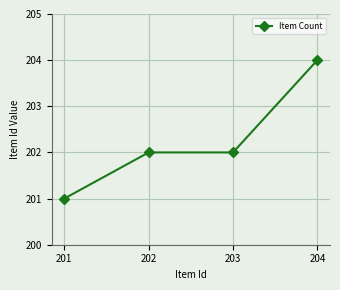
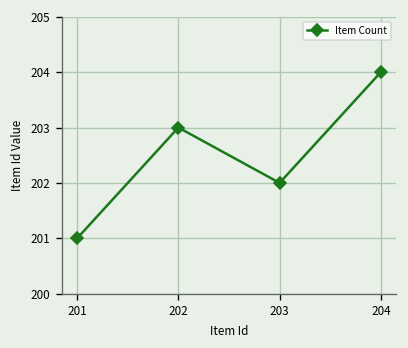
202: 202 -> 203
